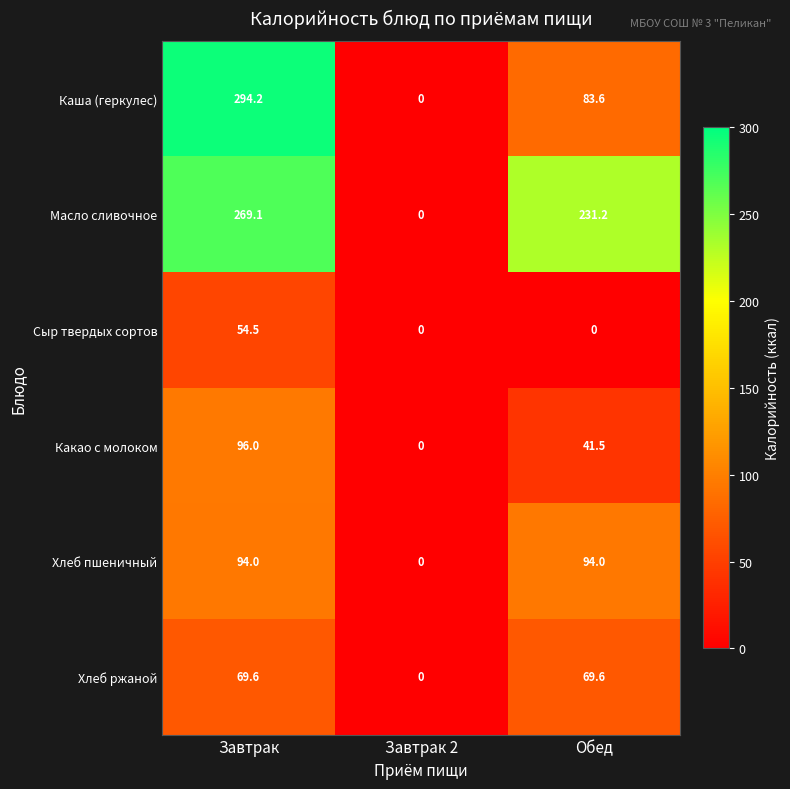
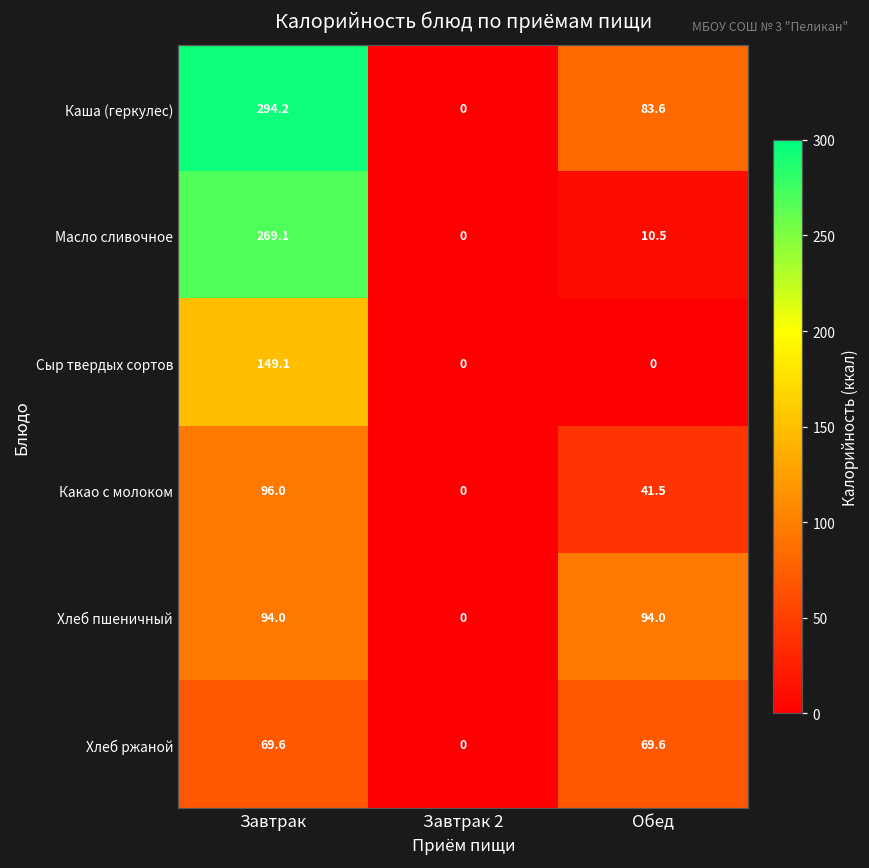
Масло сливочное, Обед: 231.2 -> 10.5
Сыр твердых сортов, Завтрак: 54.5 -> 149.1
